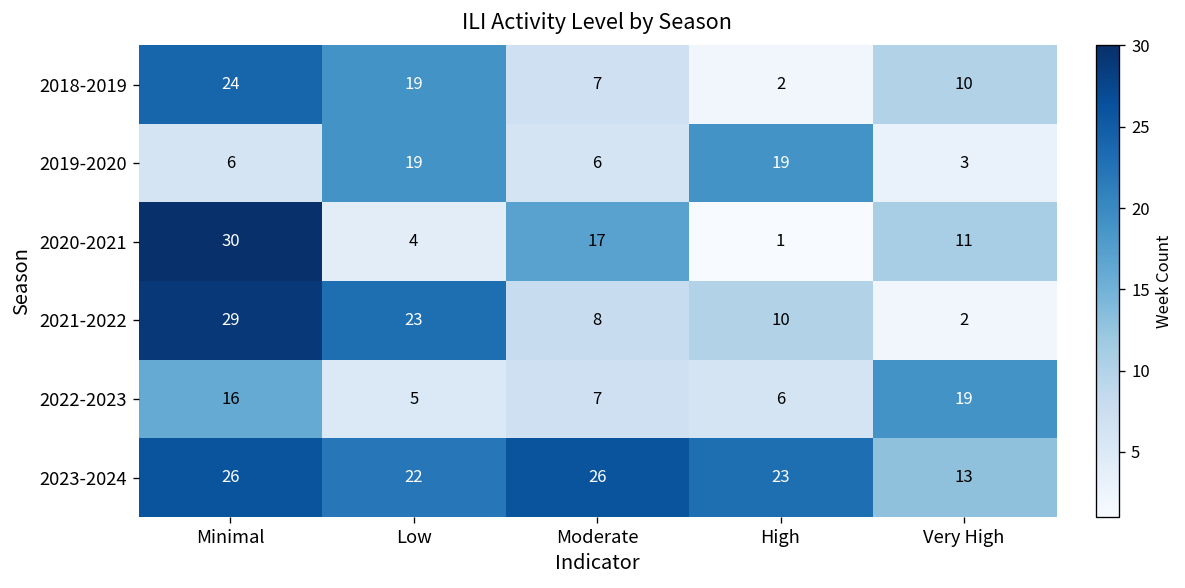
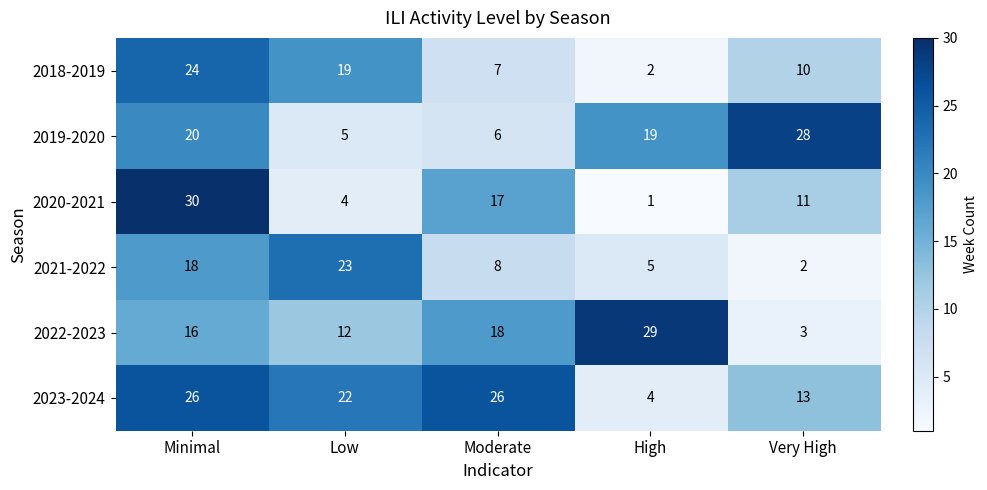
2019-2020, Minimal: 6 -> 20
2019-2020, Low: 19 -> 5
2019-2020, Very High: 3 -> 28
2021-2022, Minimal: 29 -> 18
2021-2022, High: 10 -> 5
2022-2023, Low: 5 -> 12
2022-2023, Moderate: 7 -> 18
2022-2023, High: 6 -> 29
2022-2023, Very High: 19 -> 3
2023-2024, High: 23 -> 4
